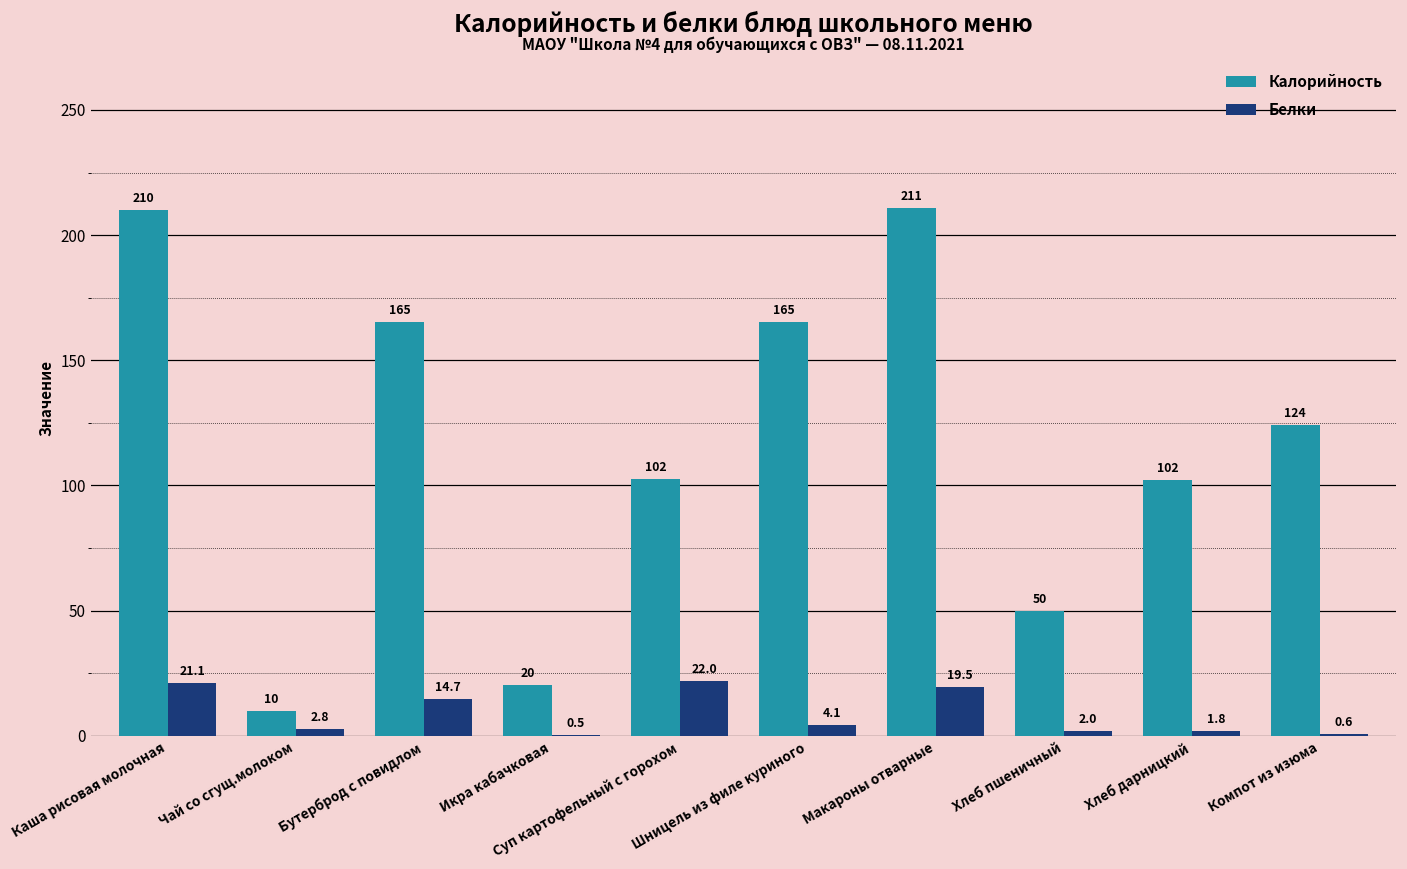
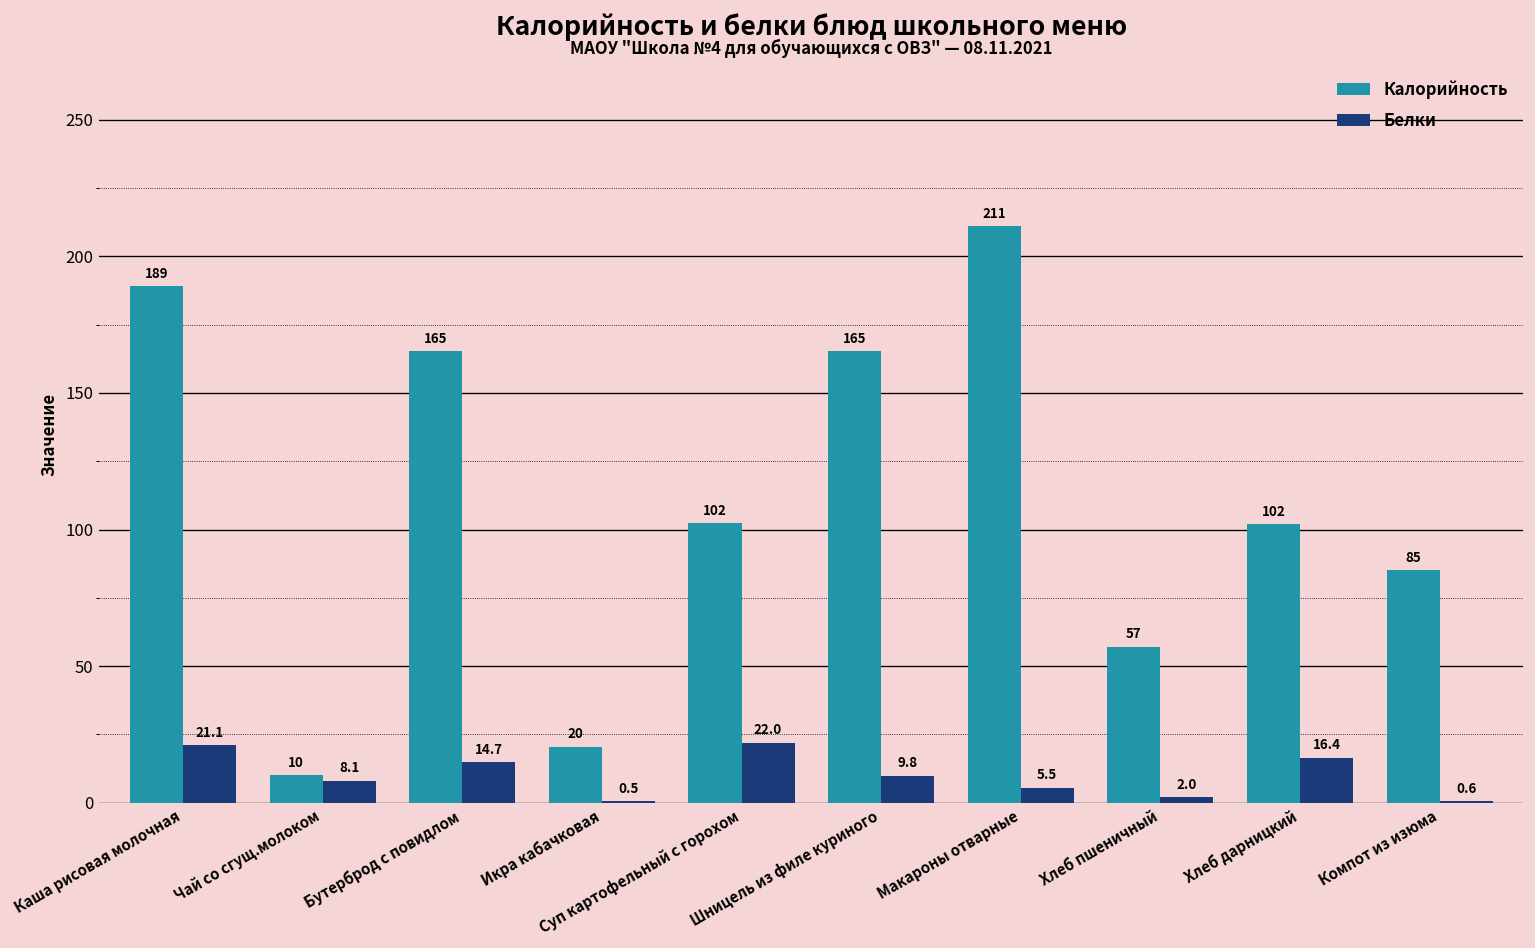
Калорийность, Каша рисовая молочная: 210 -> 189
Белки, Чай со сгущ.молоком: 2.8 -> 8.1
Белки, Шницель из филе куриного: 4.1 -> 9.8
Белки, Макароны отварные: 19.5 -> 5.5
Калорийность, Хлеб пшеничный: 50 -> 57
Белки, Хлеб дарницкий: 1.8 -> 16.4
Калорийность, Компот из изюма: 124 -> 85
